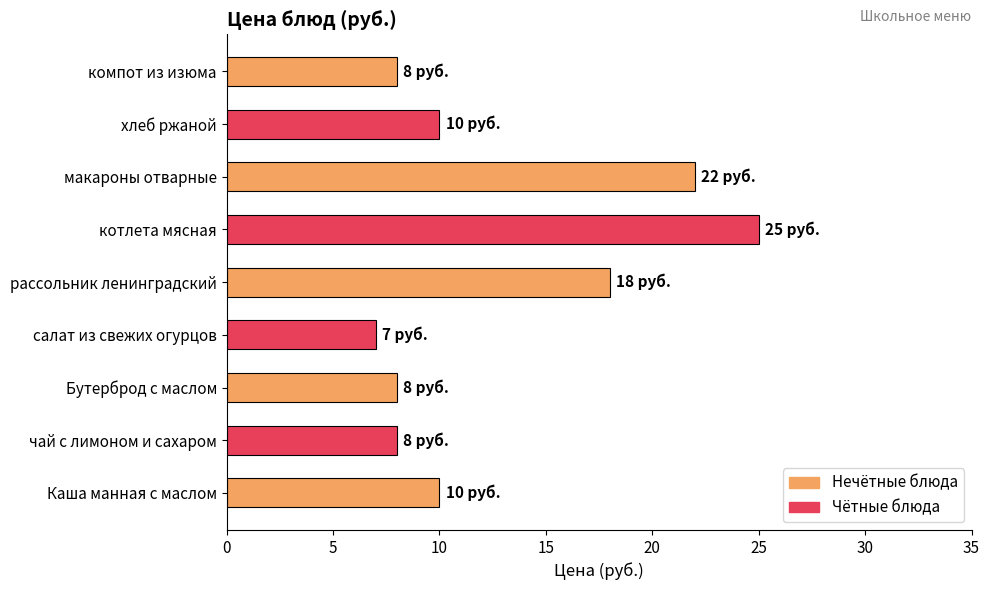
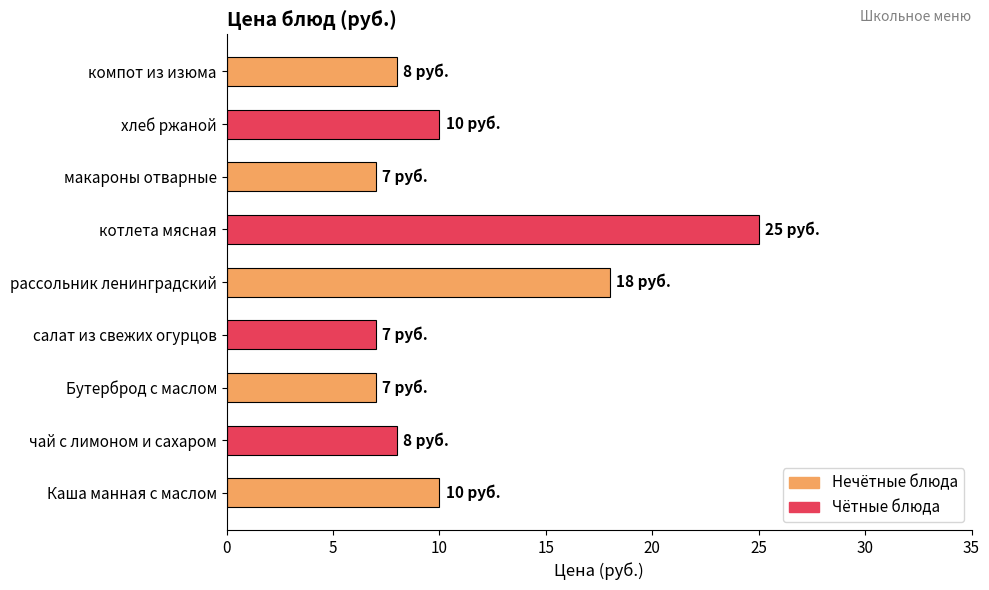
макароны отварные: 22 -> 7
Бутерброд с маслом: 8 -> 7
